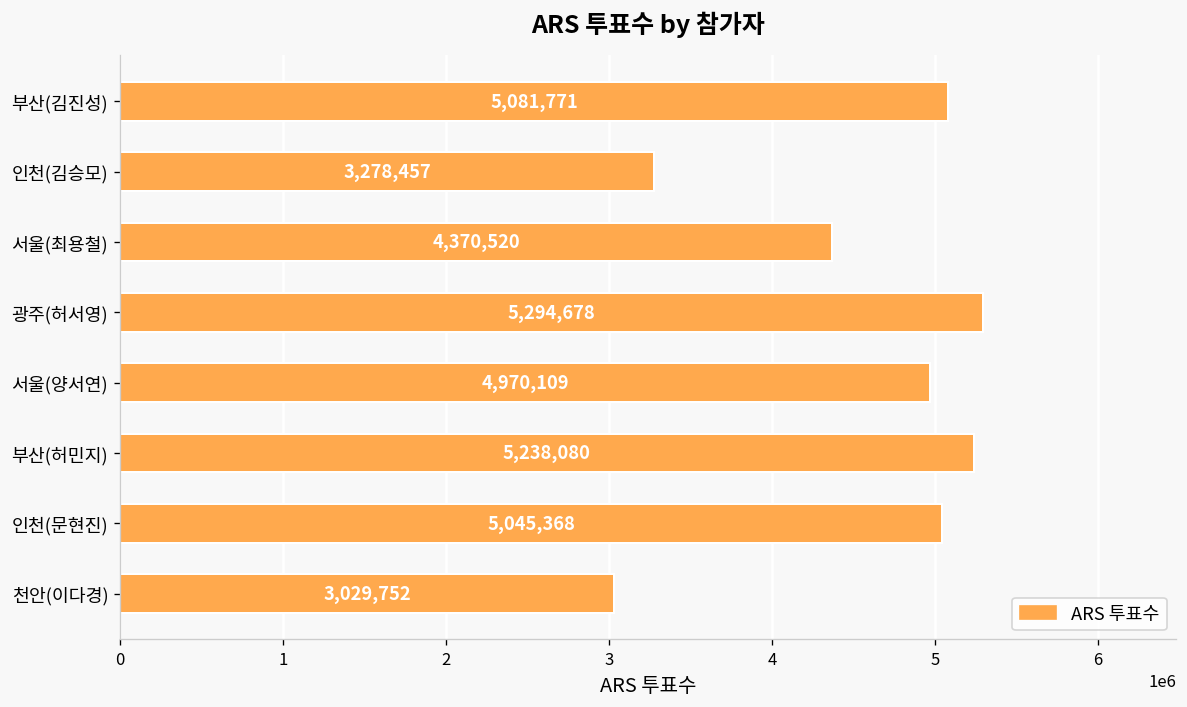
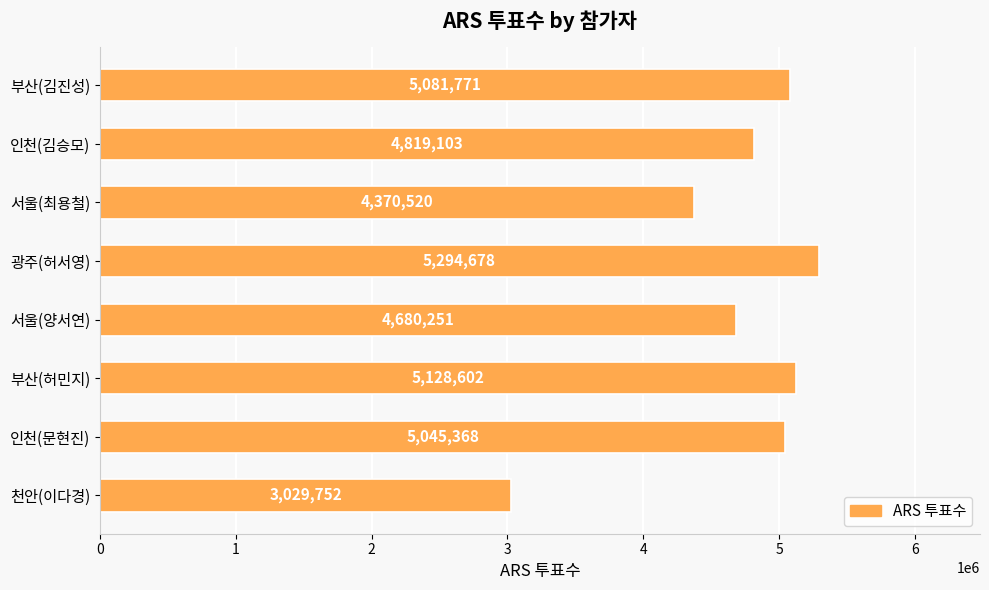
인천(김승모): 3,278,457 -> 4,819,103
서울(양서연): 4,970,109 -> 4,680,251
부산(허민지): 5,238,080 -> 5,128,602
